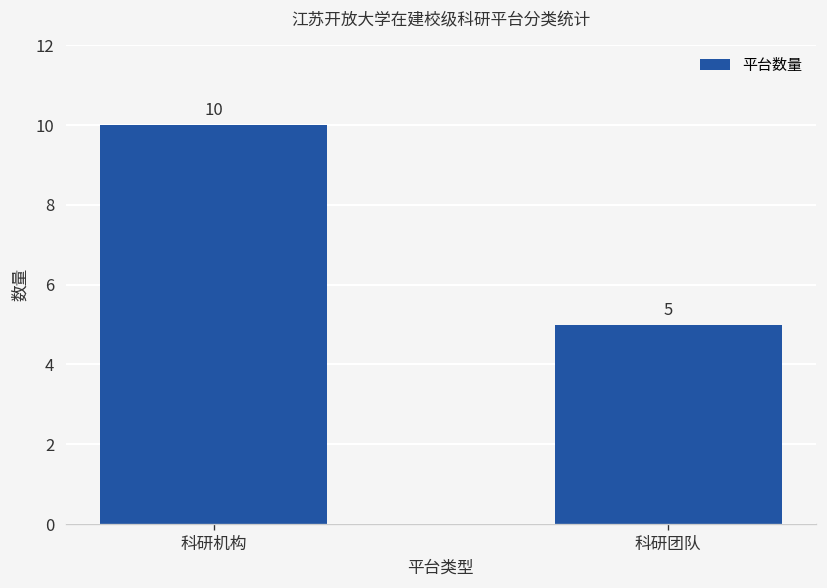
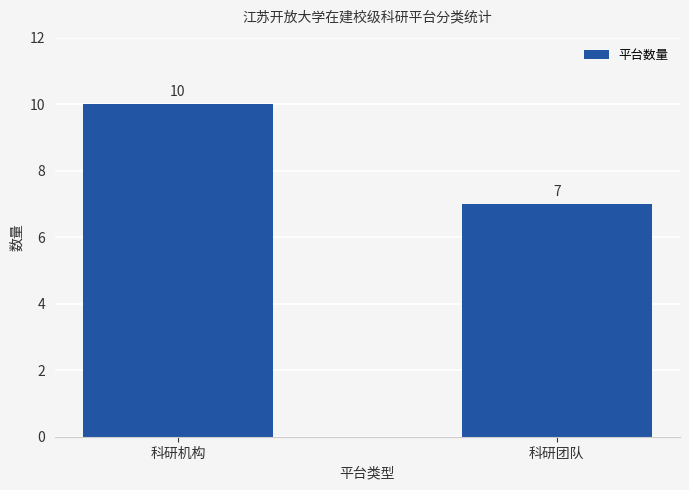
科研团队: 5 -> 7
